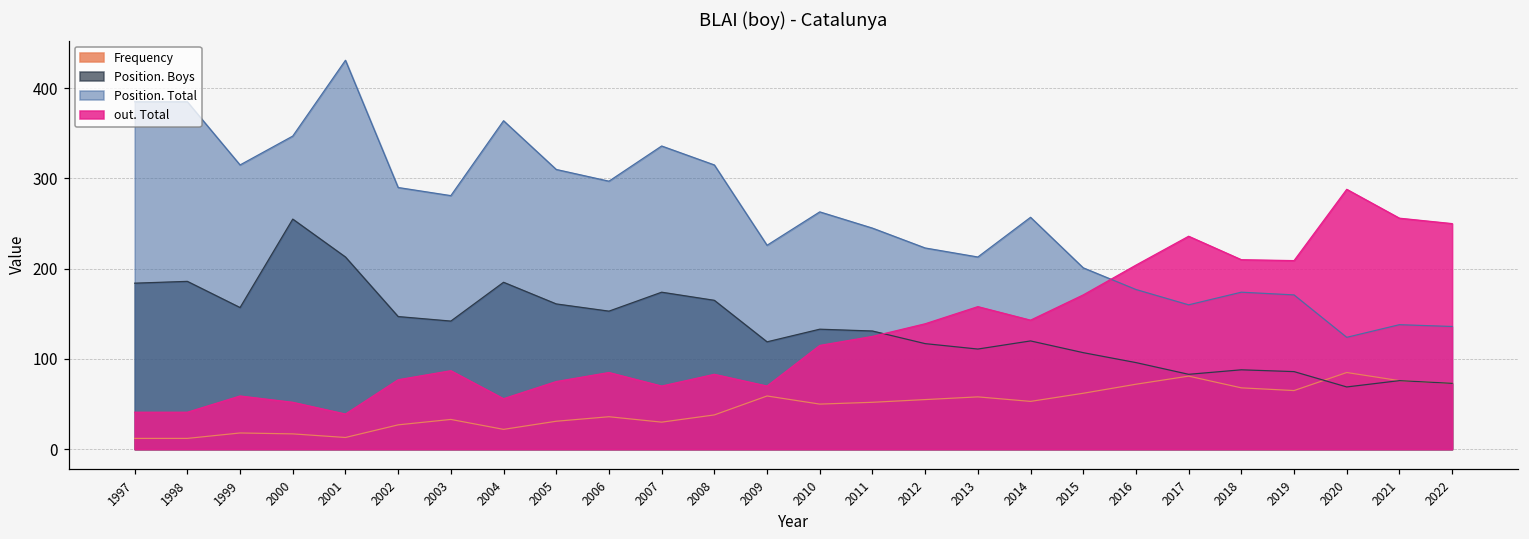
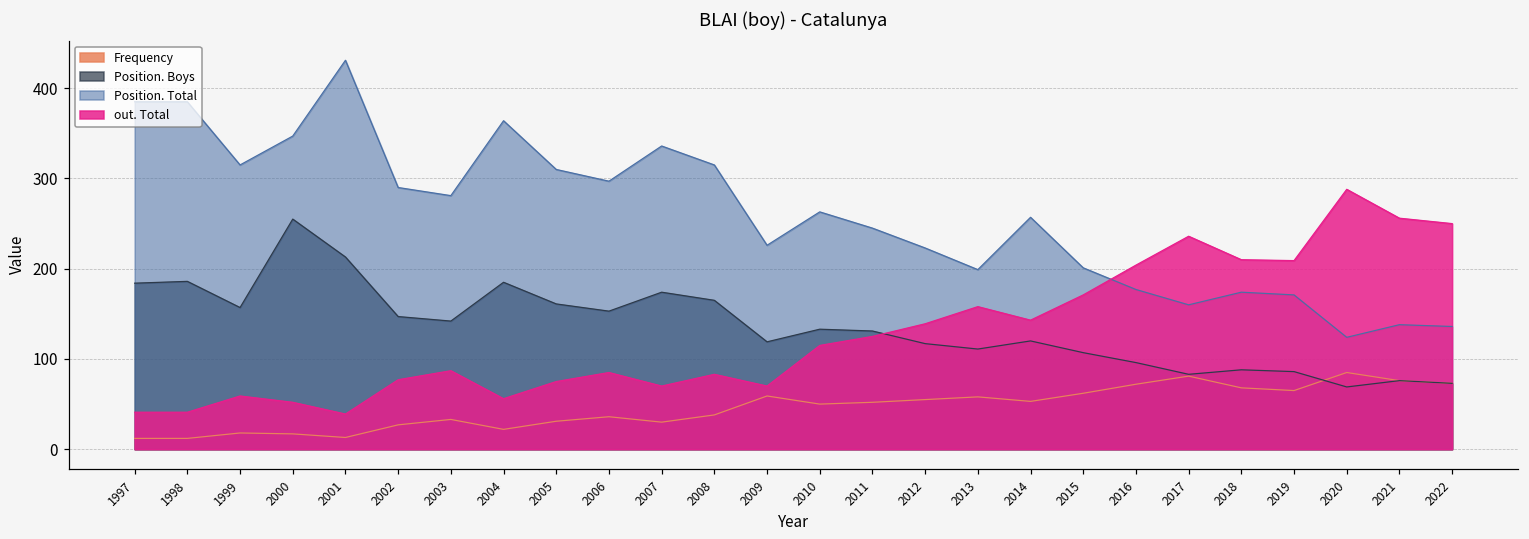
Position. Total, 2013: 210 -> 200
